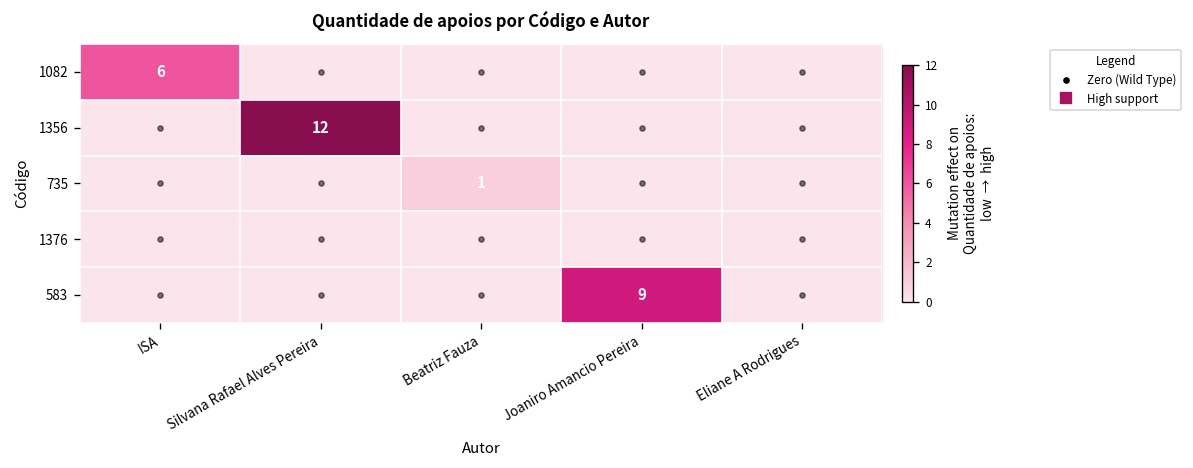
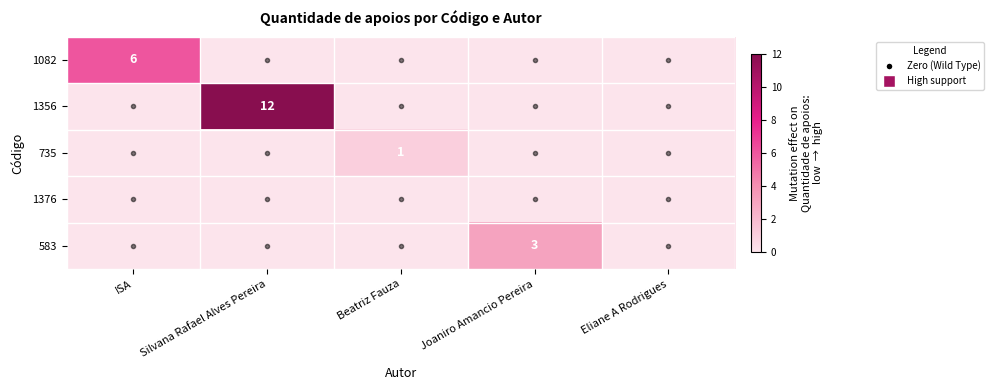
583, Joaniro Amancio Pereira: 9 -> 3
